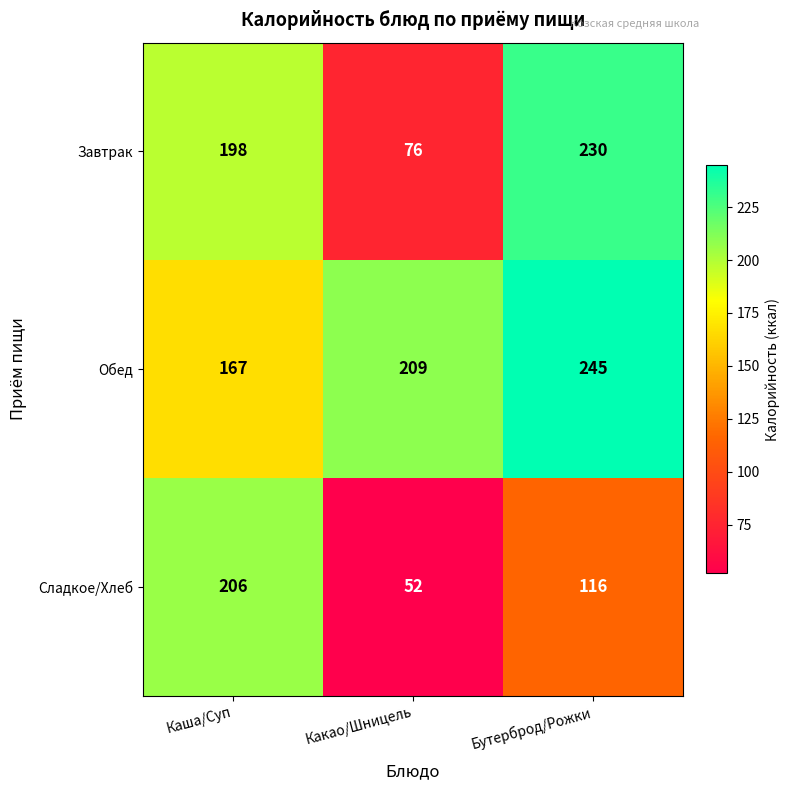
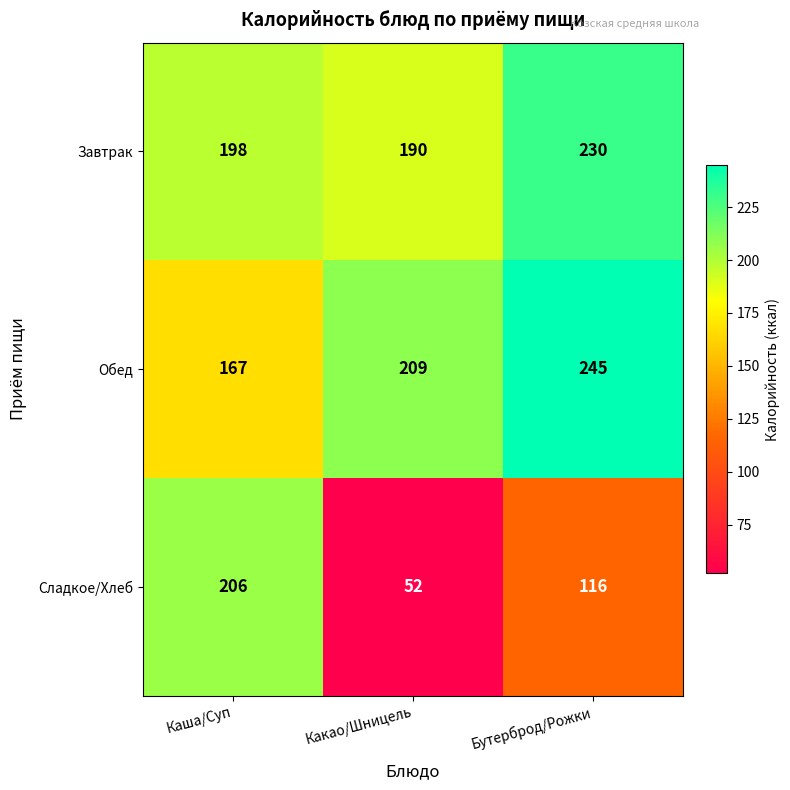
Завтрак, Какао/Шницель: 76 -> 190
